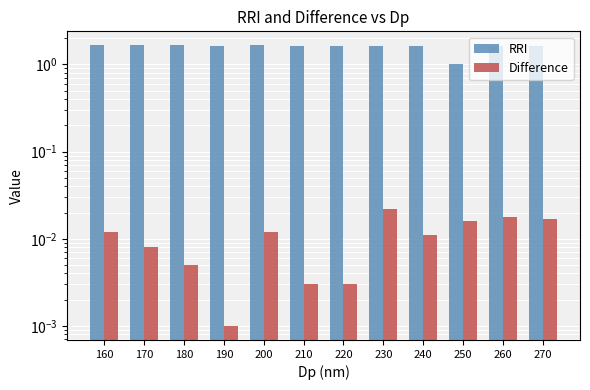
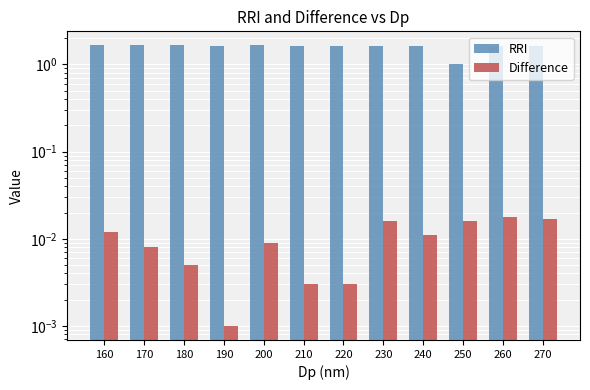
Difference, 200: 0.012 -> 0.009
Difference, 230: 0.022 -> 0.016
